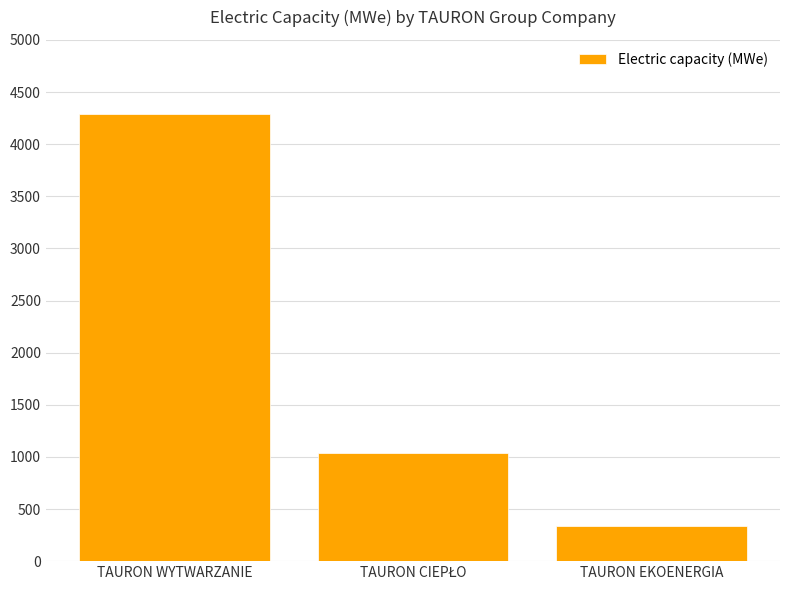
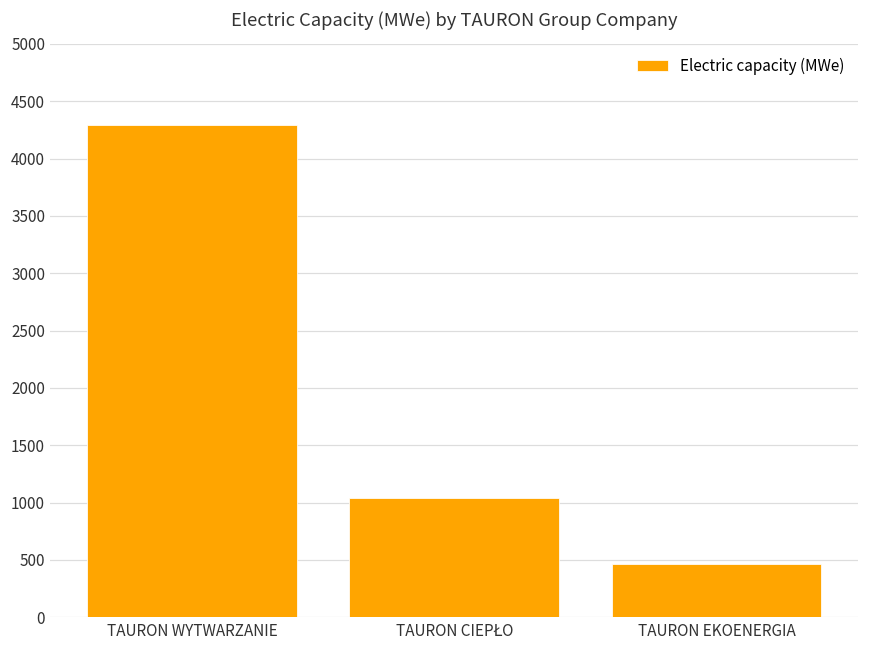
TAURON EKOENERGIA: 330 -> 470
